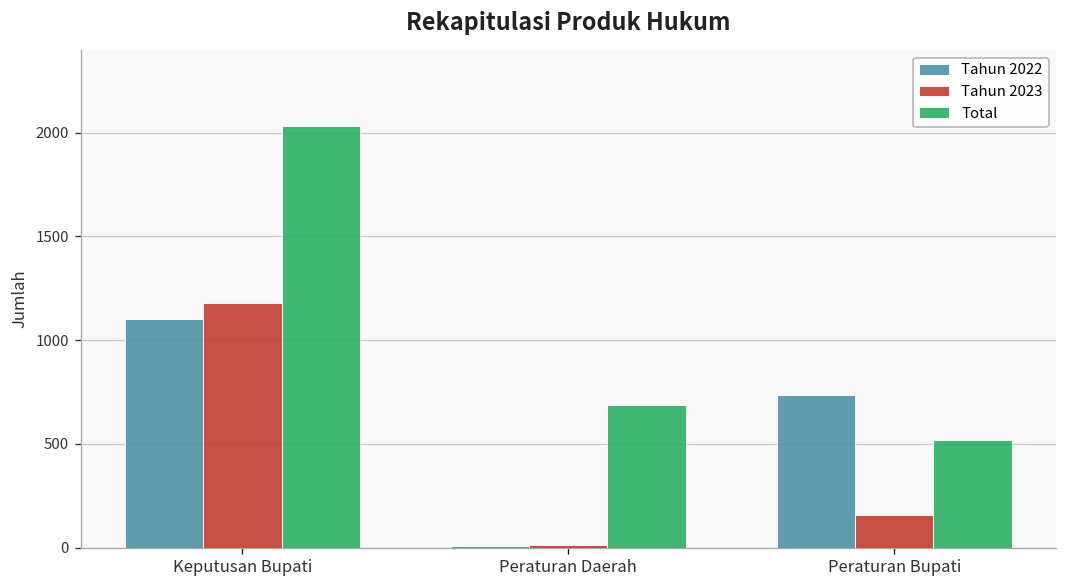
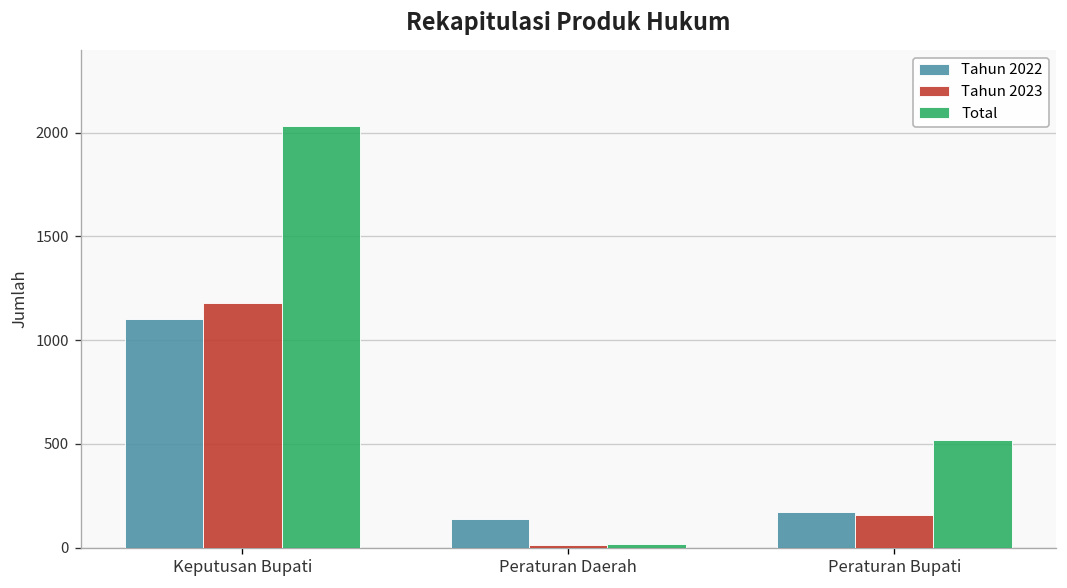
Tahun 2022, Peraturan Daerah: 10 -> 140
Total, Peraturan Daerah: 690 -> 20
Tahun 2022, Peraturan Bupati: 730 -> 170
